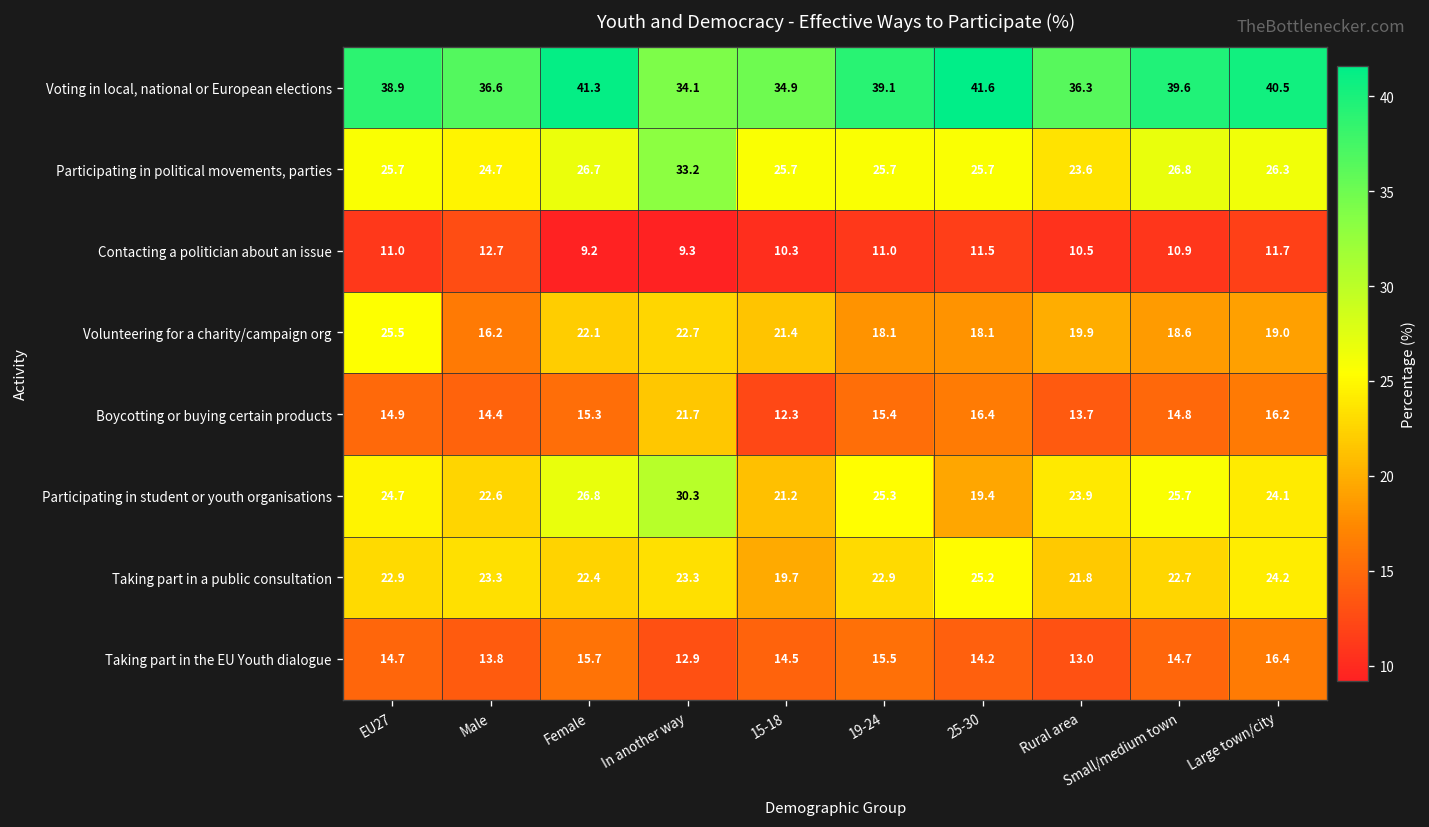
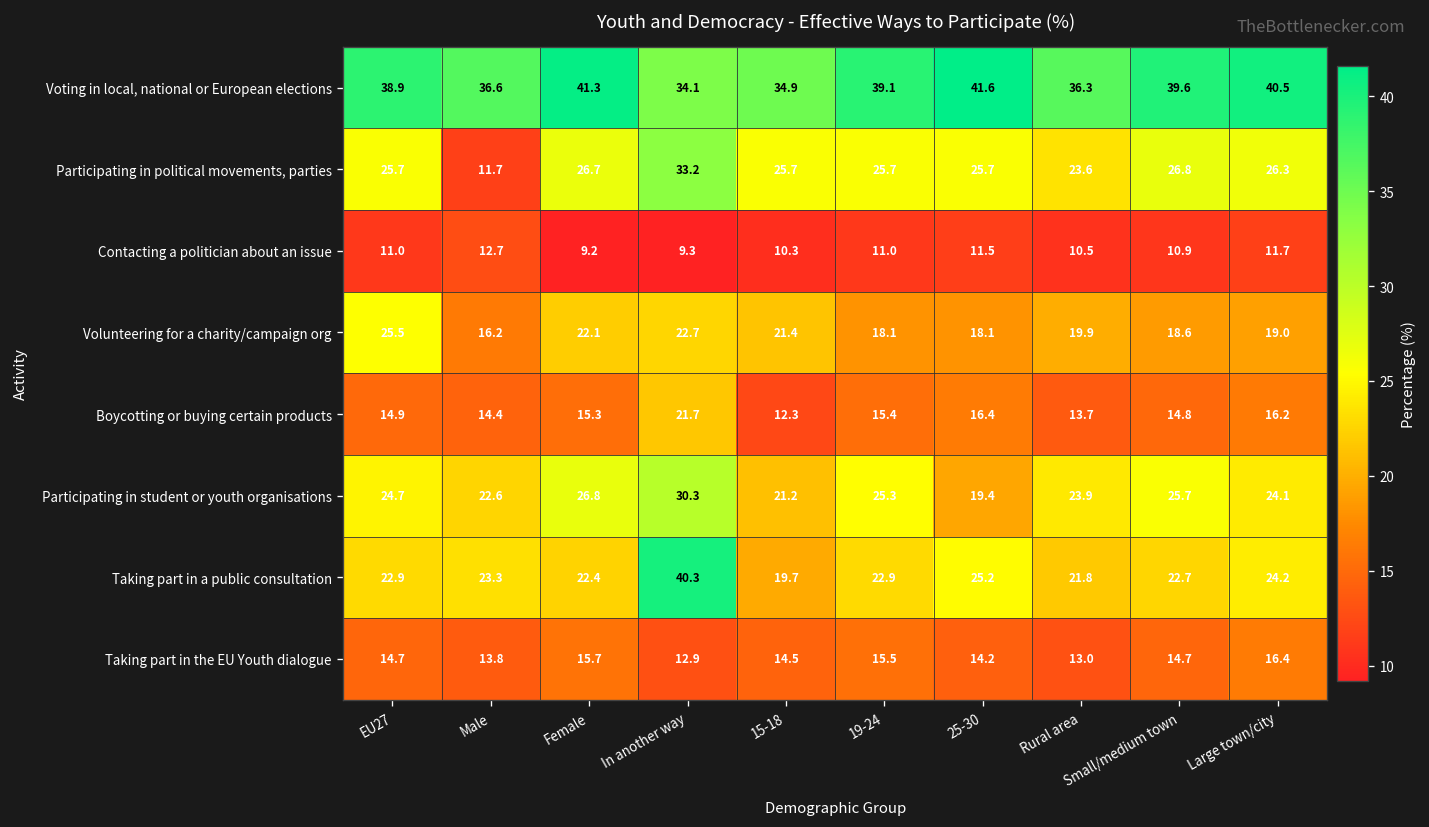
Participating in political movements, parties, Male: 24.7 -> 11.7
Taking part in a public consultation, In another way: 23.3 -> 40.3
